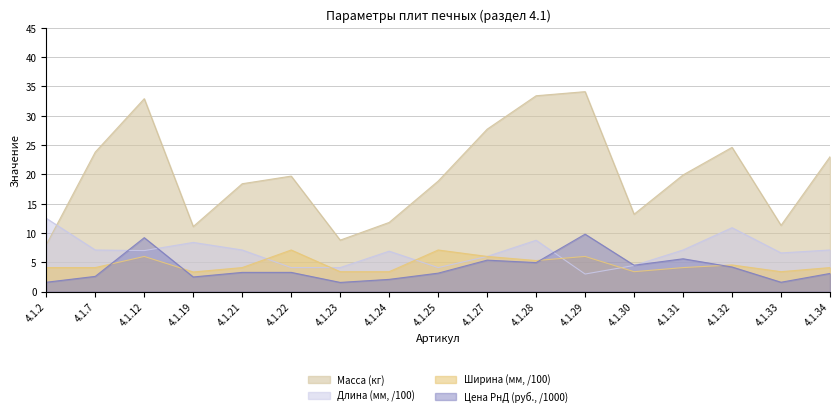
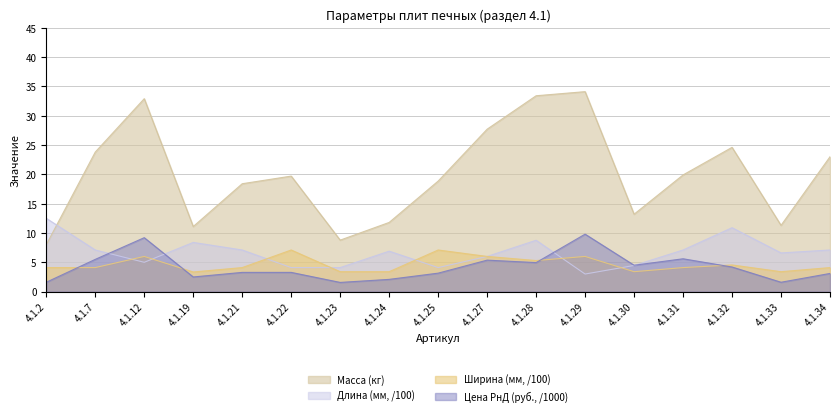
Цена РнД (руб., /1000), 4.1.7: 3 -> 6
Длина (мм, /100), 4.1.12: 7 -> 5
